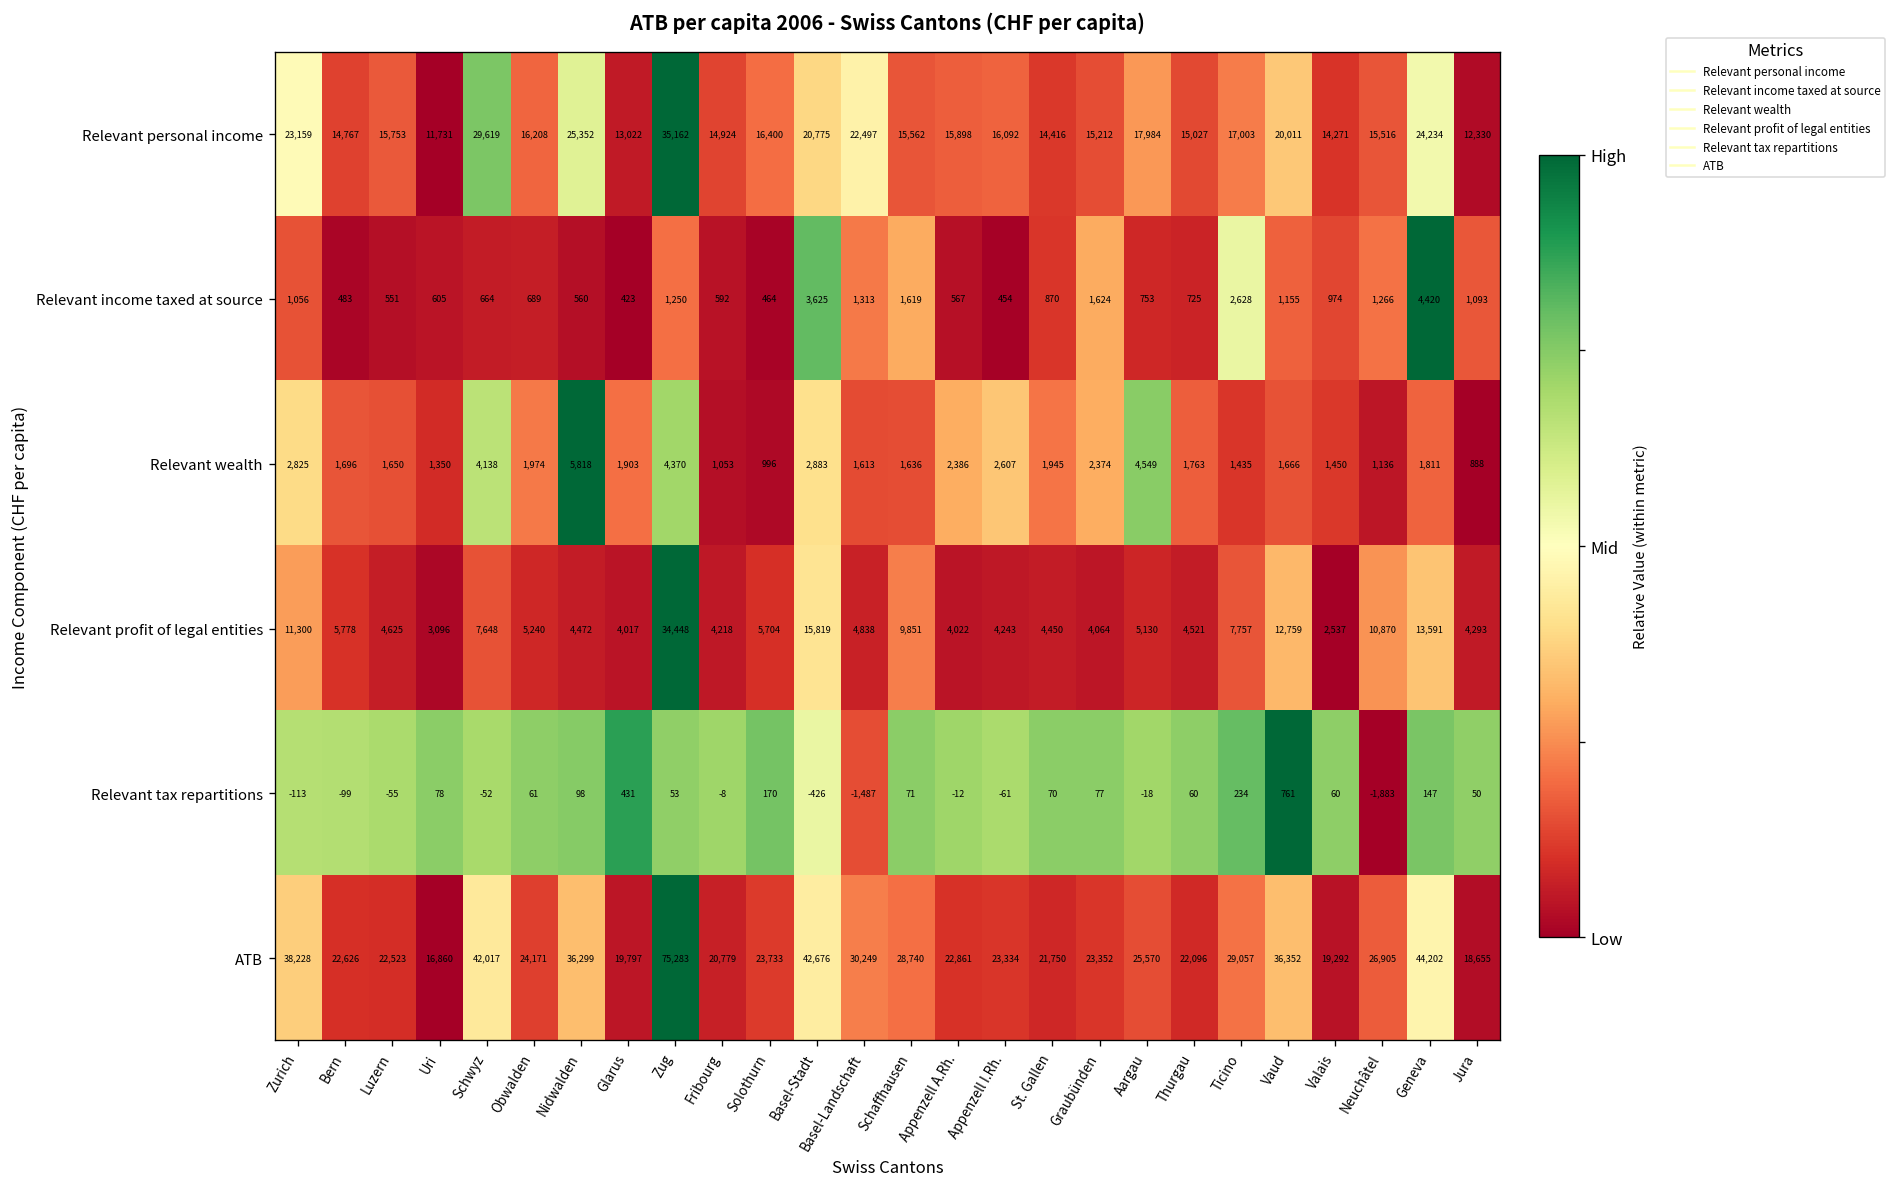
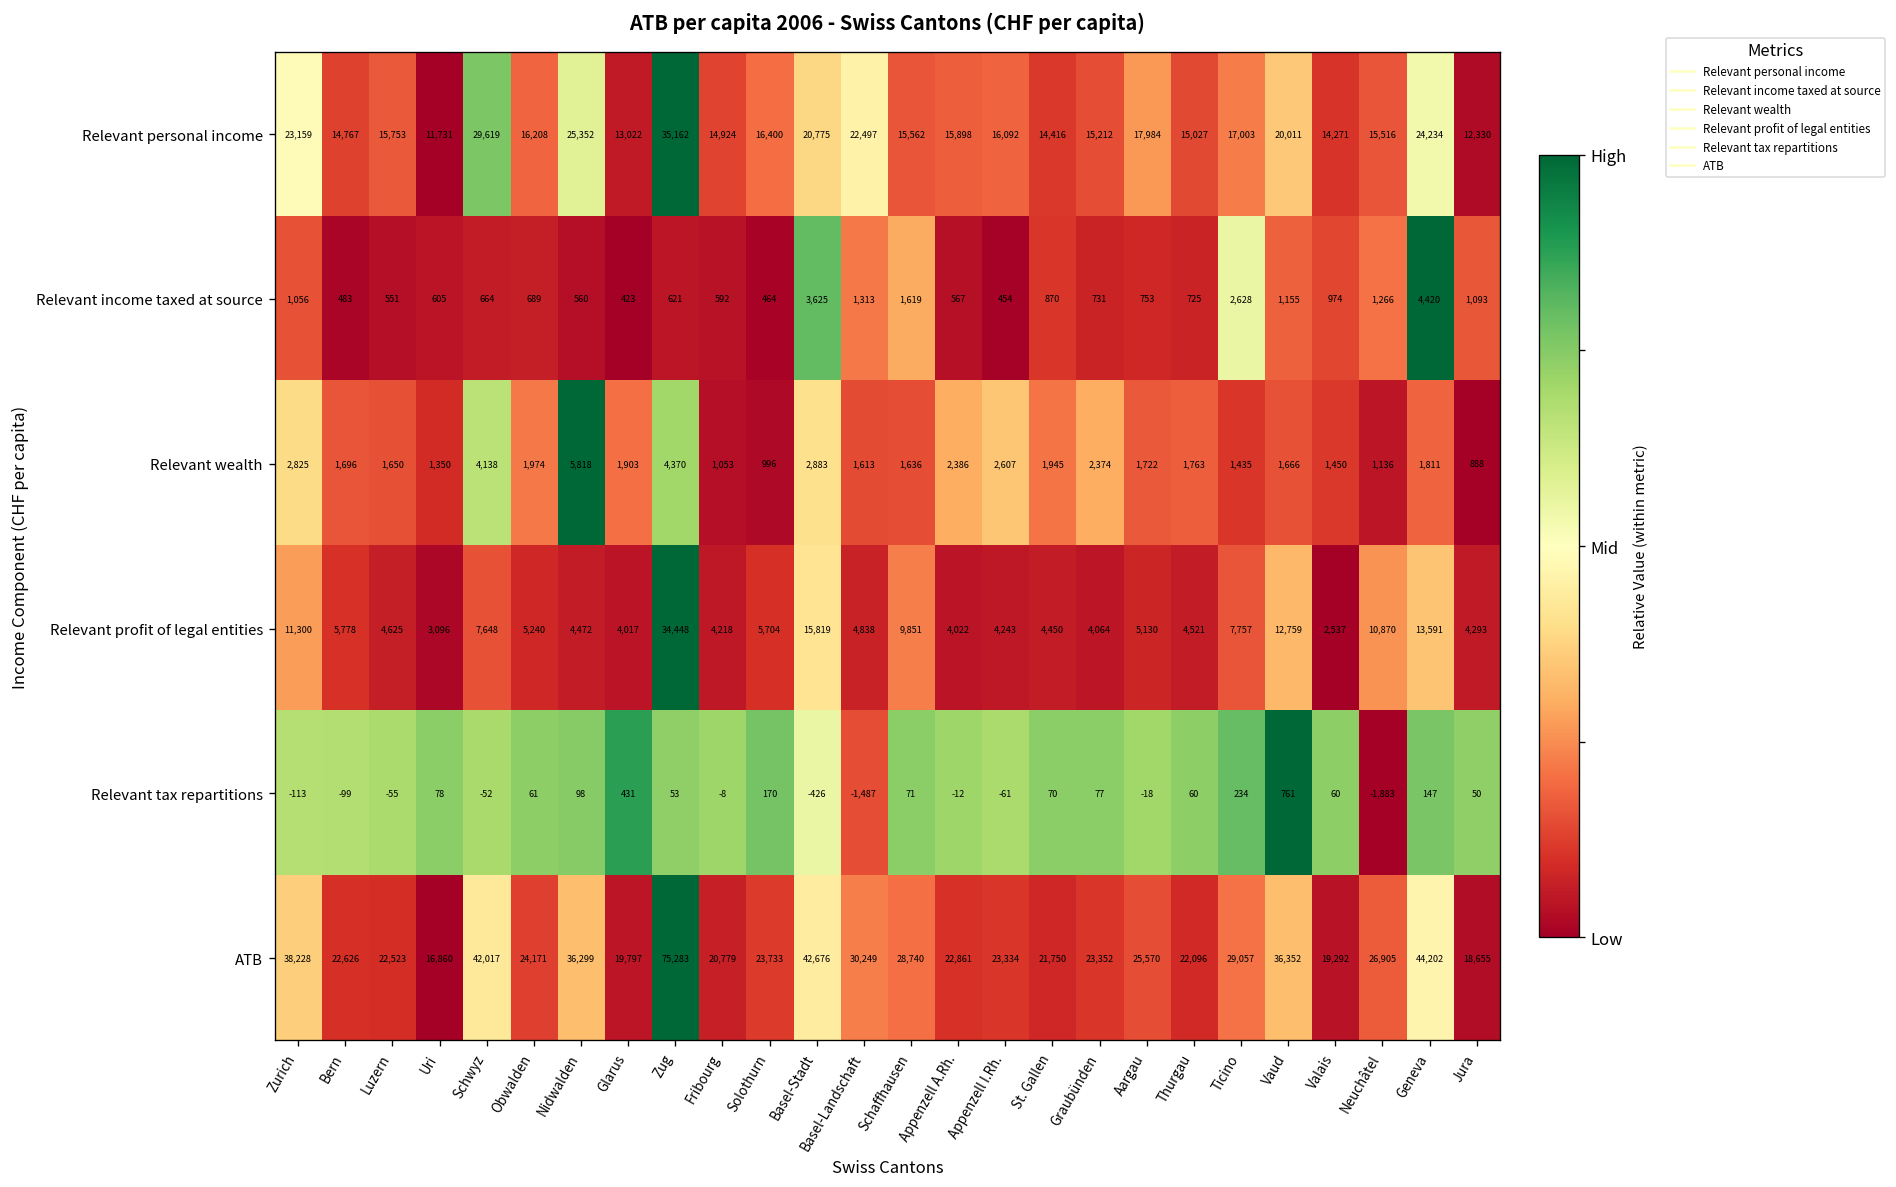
Relevant income taxed at source, Zug: 1,250 -> 621
Relevant income taxed at source, Graubünden: 1,624 -> 731
Relevant wealth, Aargau: 4,549 -> 1,722
